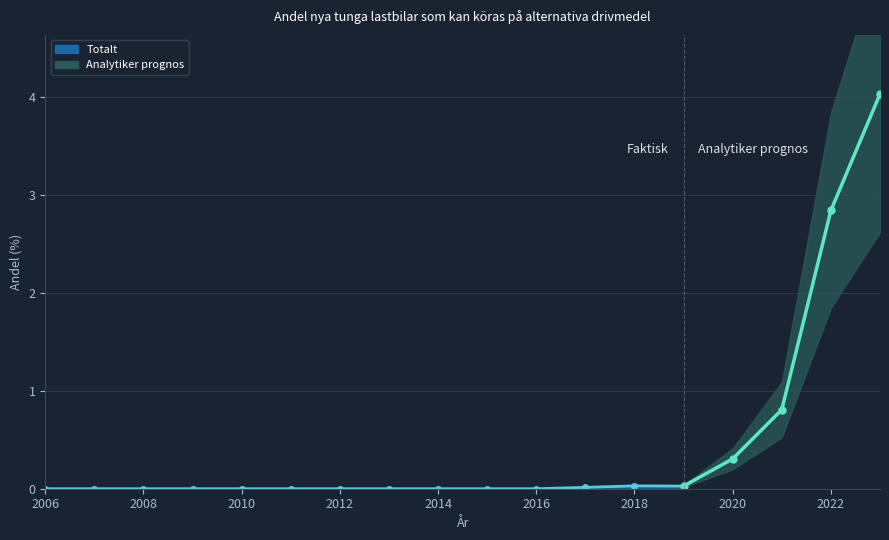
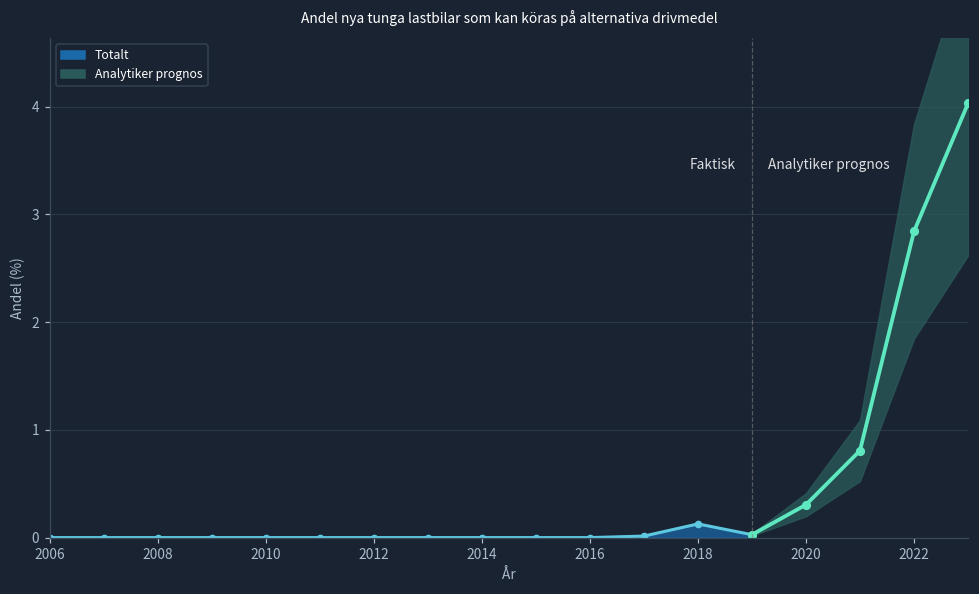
Totalt, 2018: 0.0 -> 0.1
